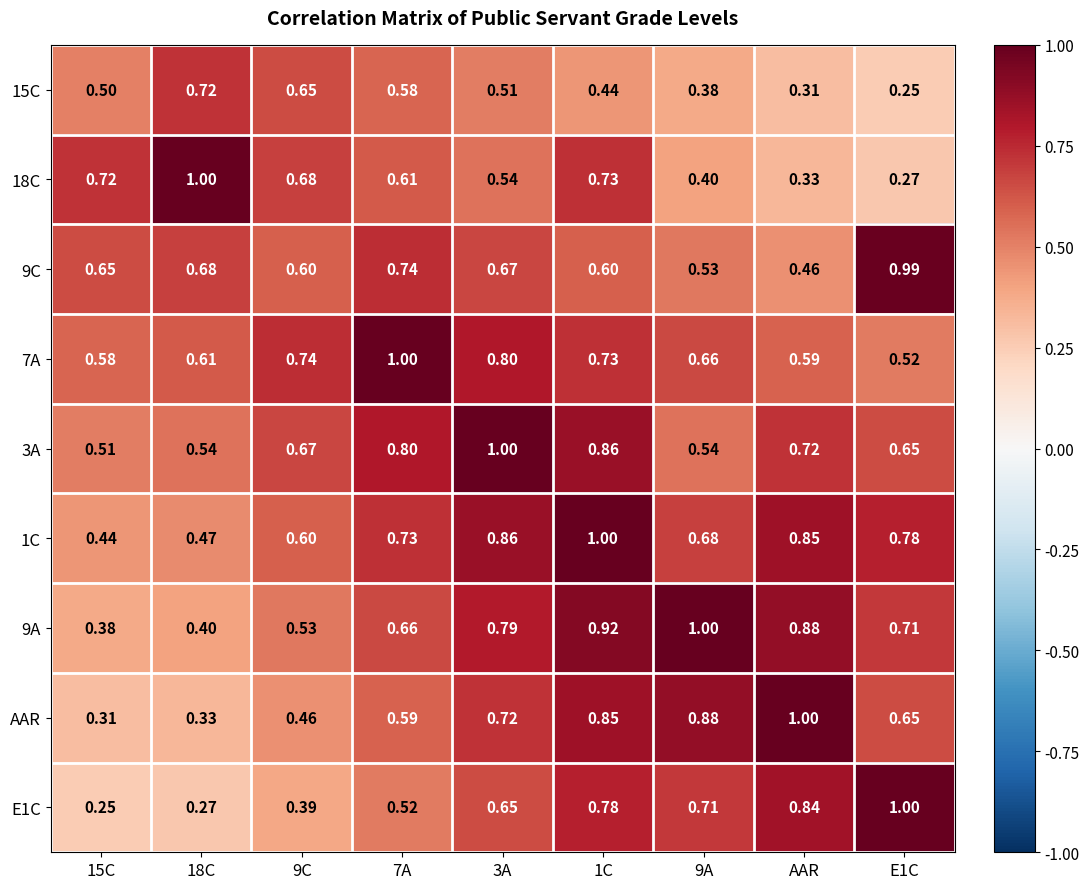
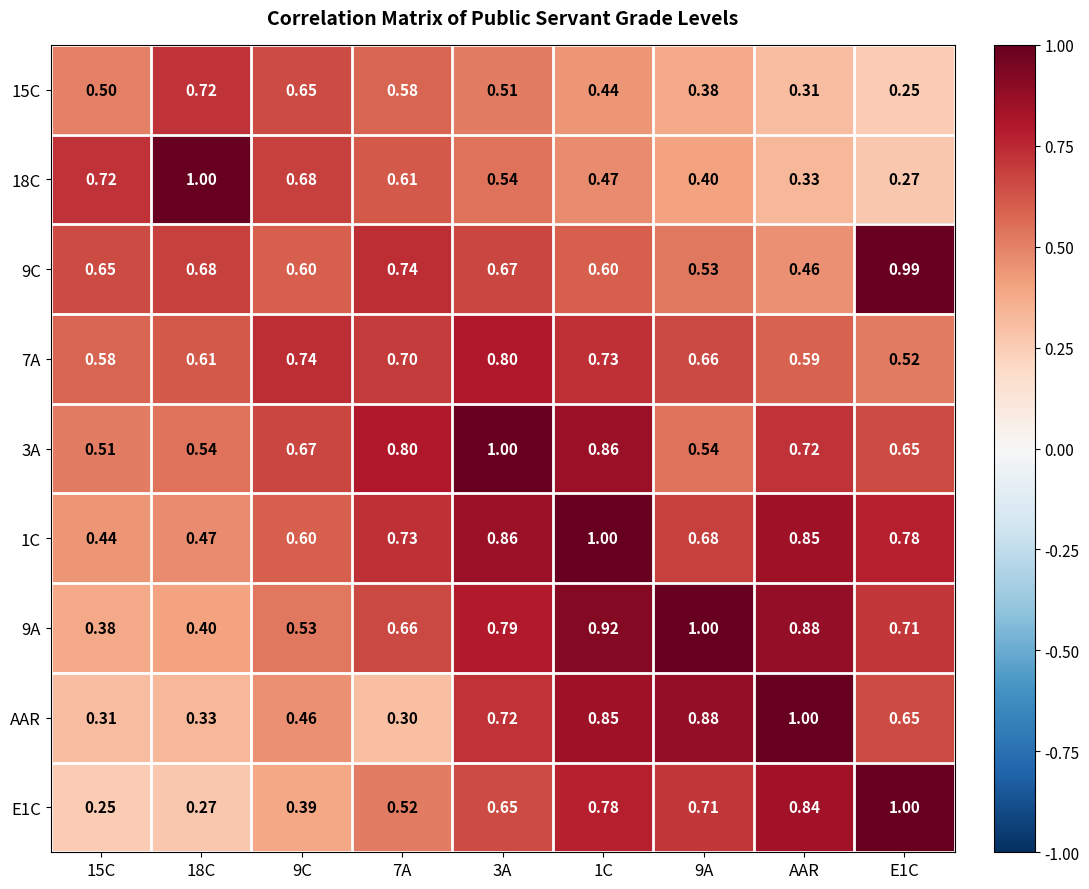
18C, 1C: 0.73 -> 0.47
7A, 7A: 1.00 -> 0.70
AAR, 7A: 0.59 -> 0.30
